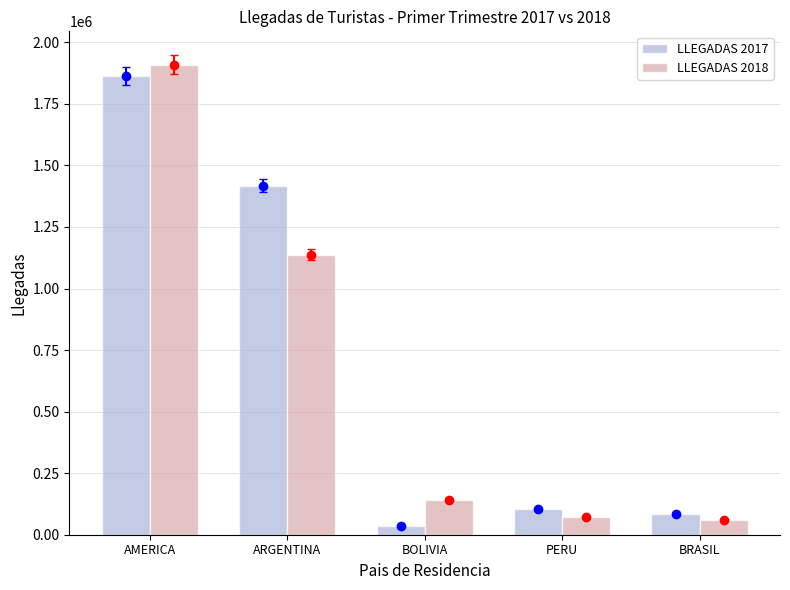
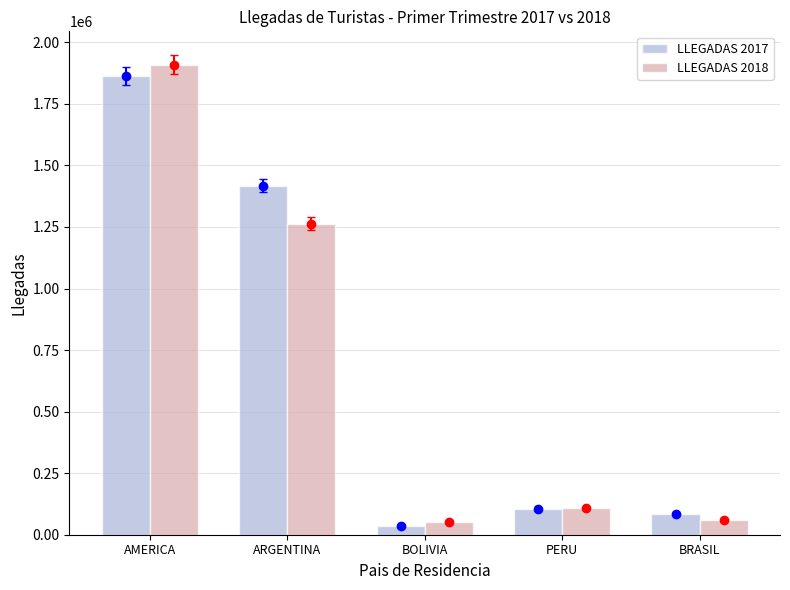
LLEGADAS 2018, ARGENTINA: 1140000 -> 1260000
LLEGADAS 2018, BOLIVIA: 140000 -> 50000
LLEGADAS 2018, PERU: 70000 -> 110000
